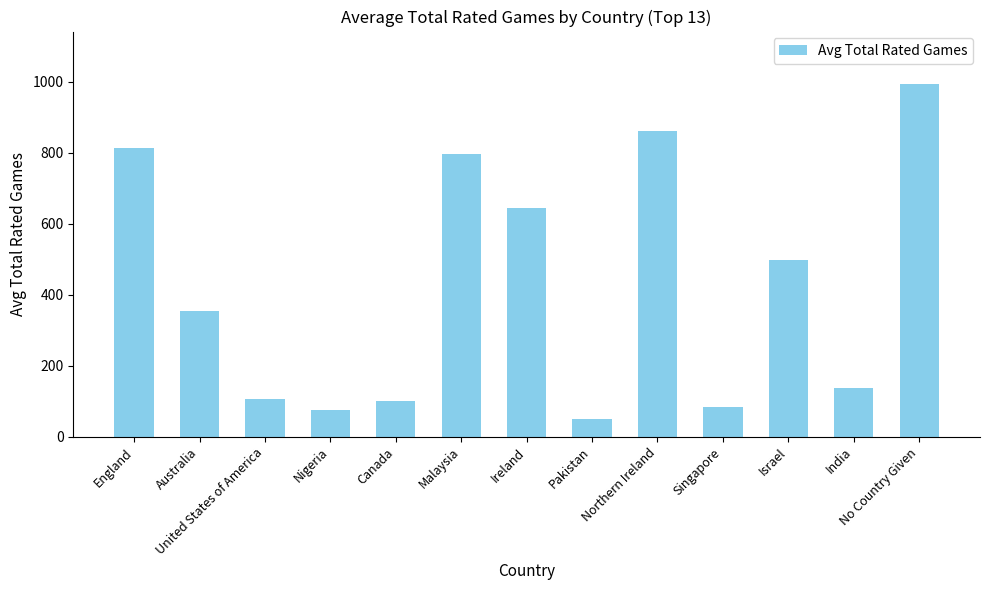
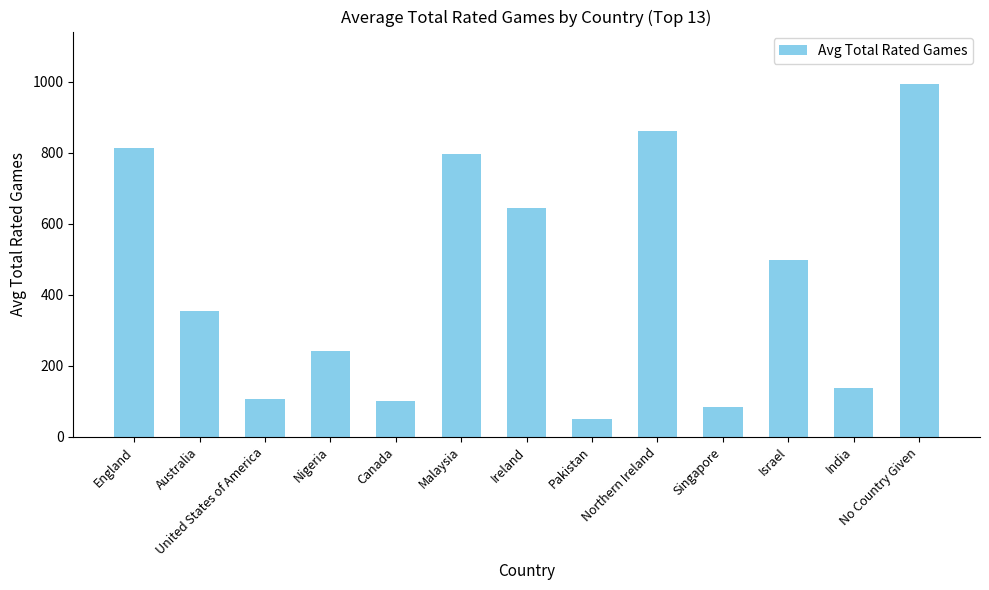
Nigeria: 80 -> 240
